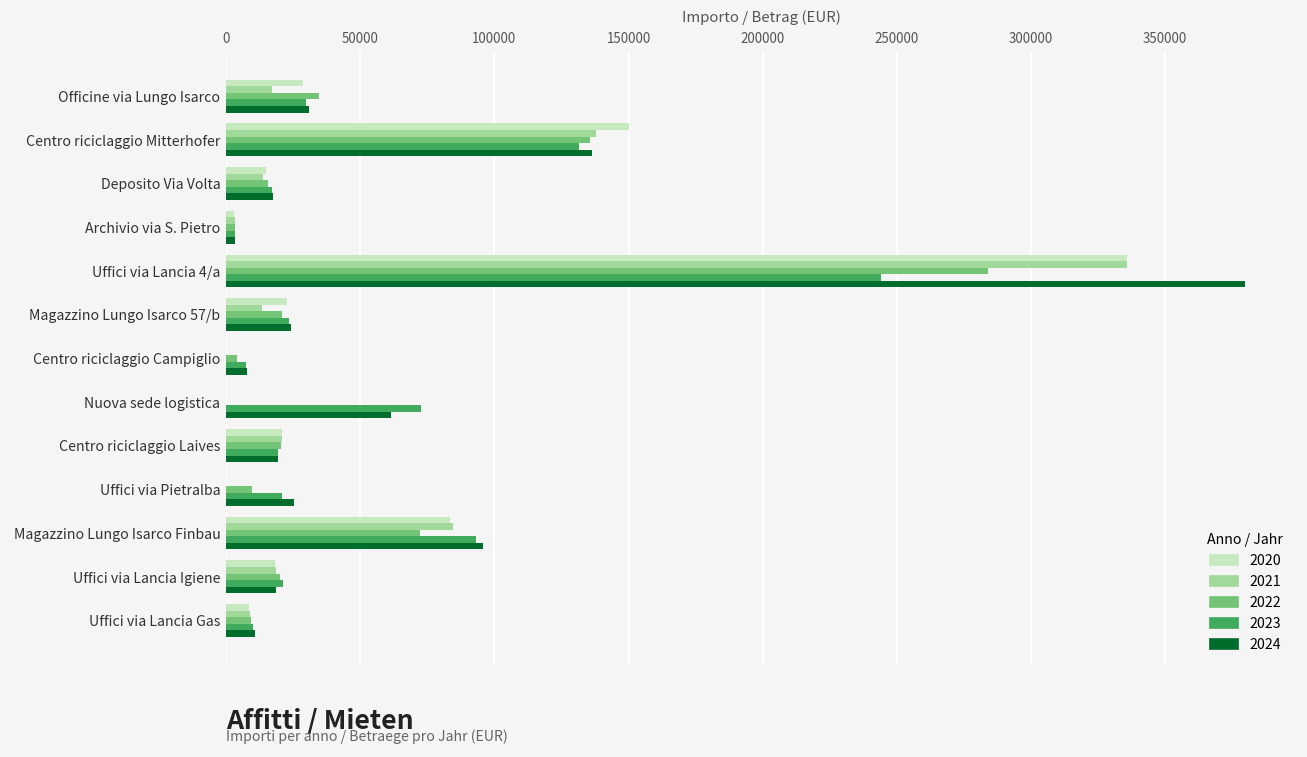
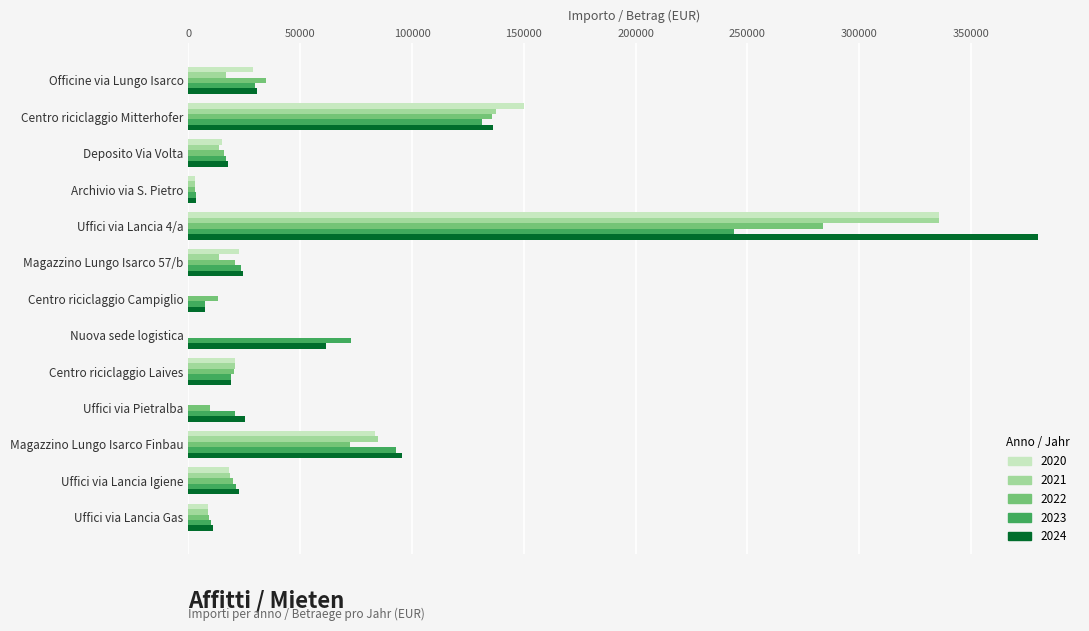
2022, Centro riciclaggio Campiglio: 4000 -> 13000
2024, Uffici via Lancia Igiene: 19000 -> 23000
